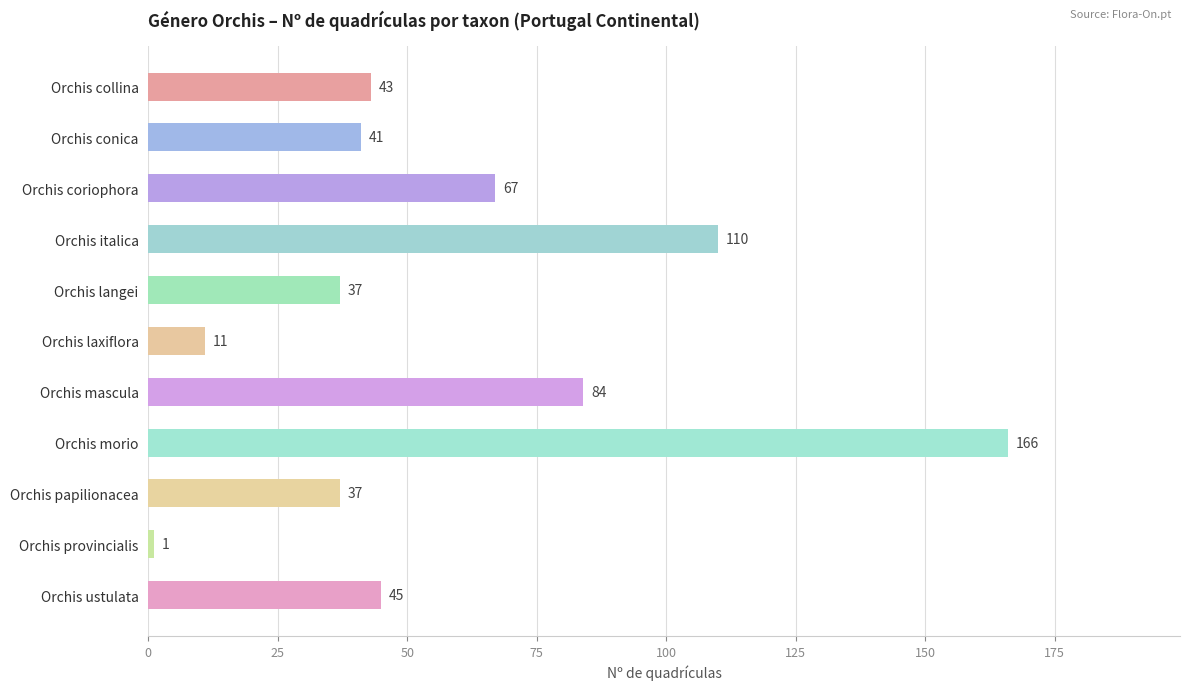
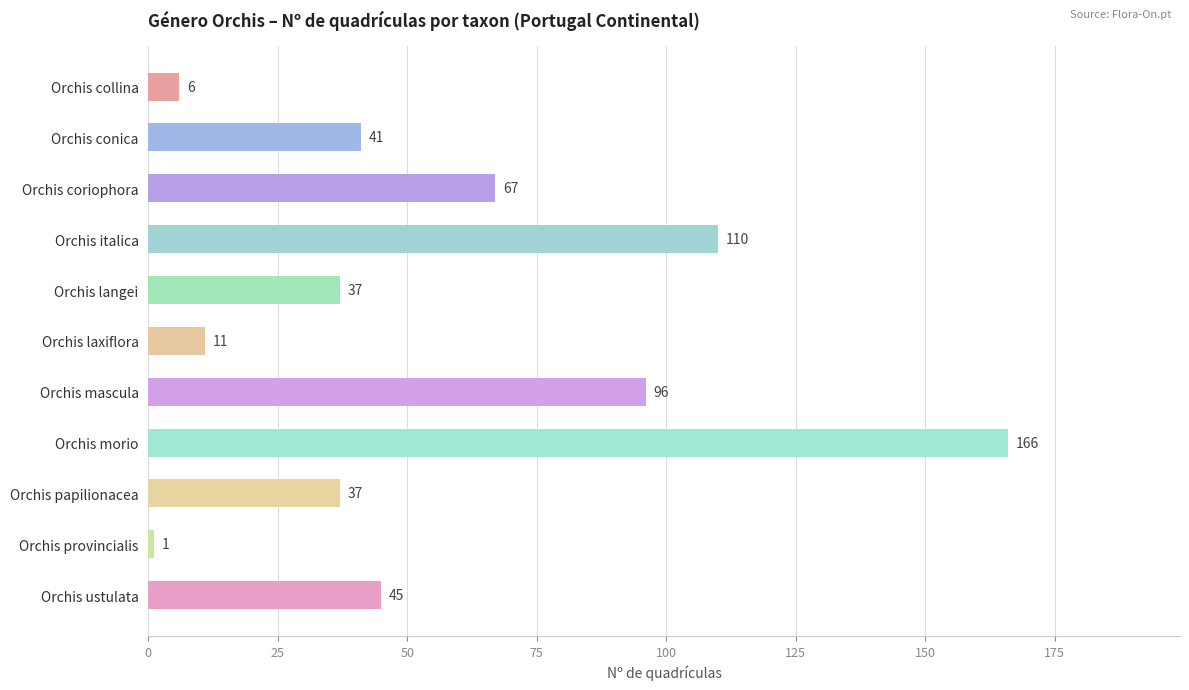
Orchis collina: 43 -> 6
Orchis mascula: 84 -> 96
